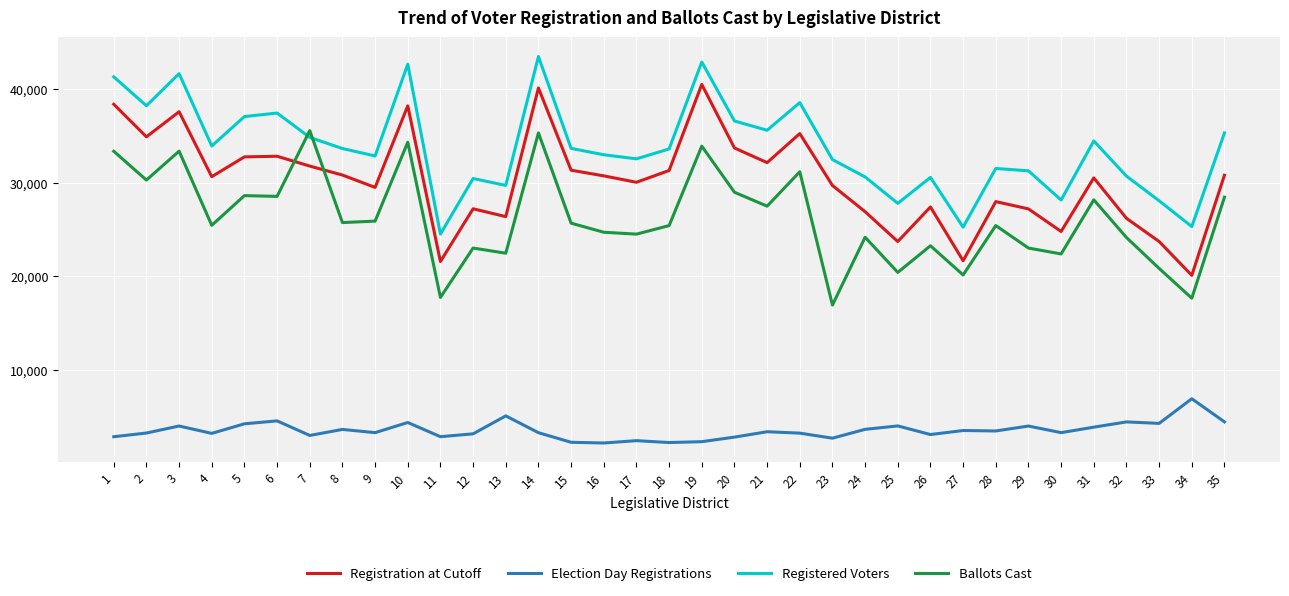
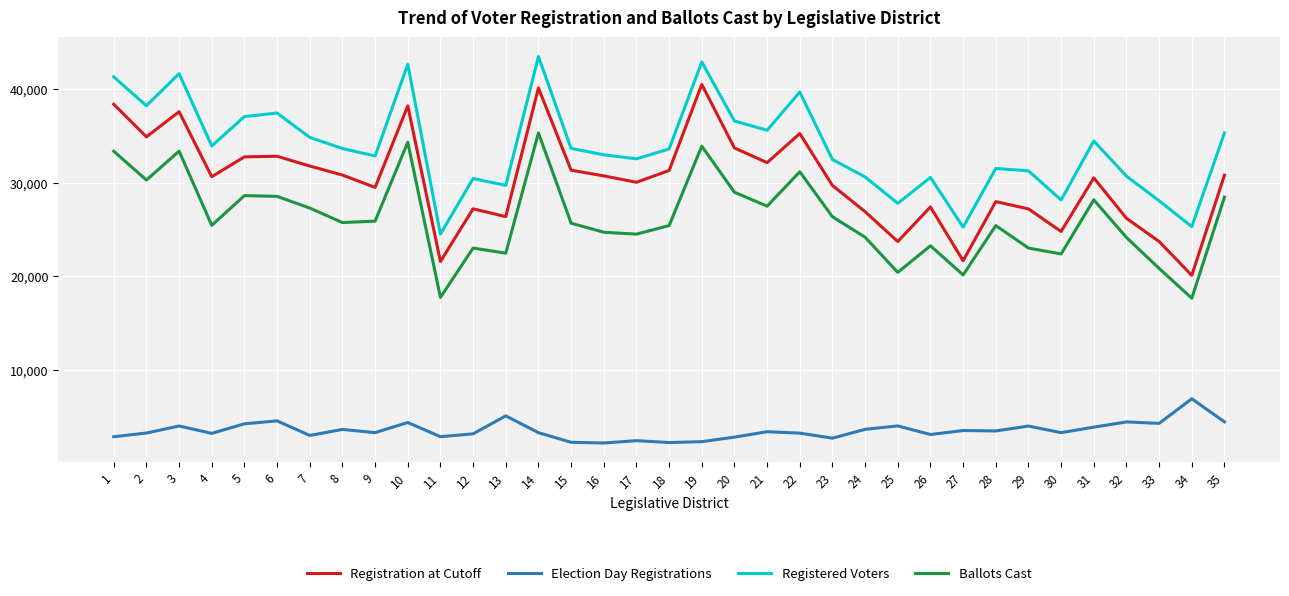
Ballots Cast, 7: 36,000 -> 27,000
Registered Voters, 22: 39,000 -> 40,000
Ballots Cast, 23: 17,000 -> 26,000
